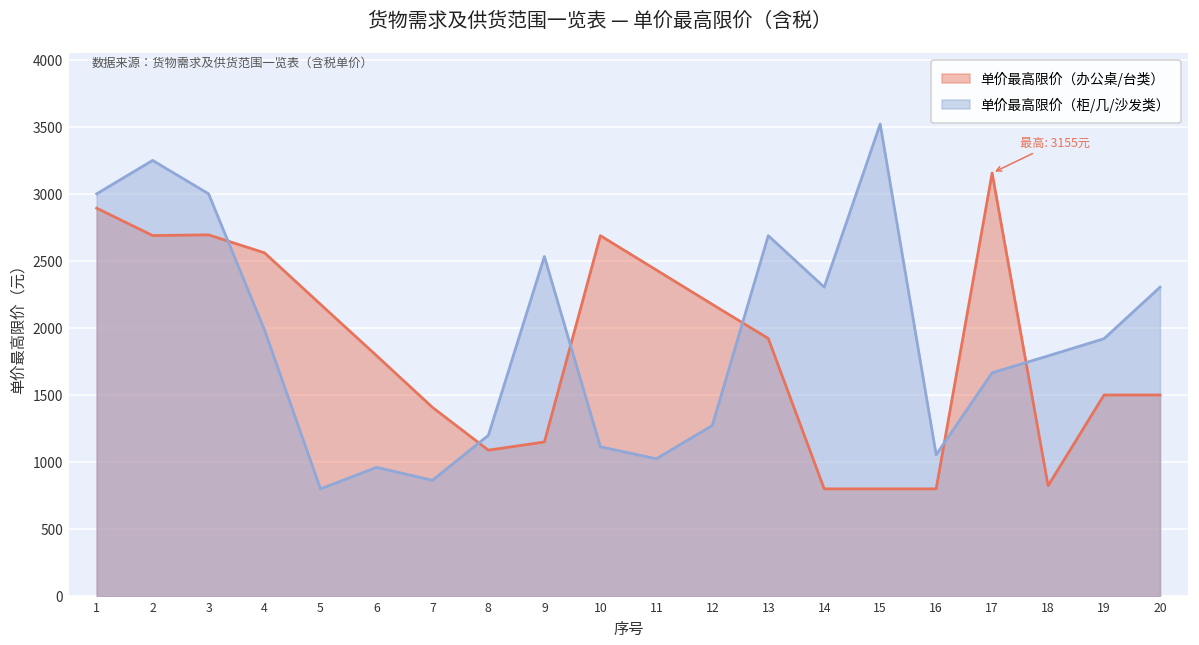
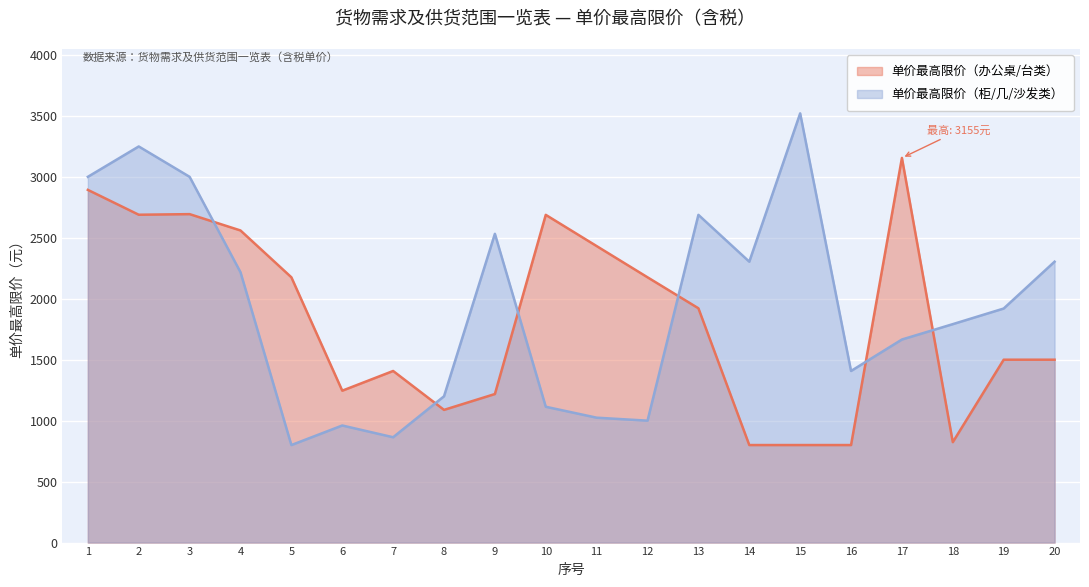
单价最高限价（柜/几/沙发类）, 4: 1980 -> 2220
单价最高限价（办公桌/台类）, 6: 1790 -> 1250
单价最高限价（办公桌/台类）, 9: 1150 -> 1220
单价最高限价（柜/几/沙发类）, 12: 1270 -> 1000
单价最高限价（柜/几/沙发类）, 16: 1050 -> 1410
